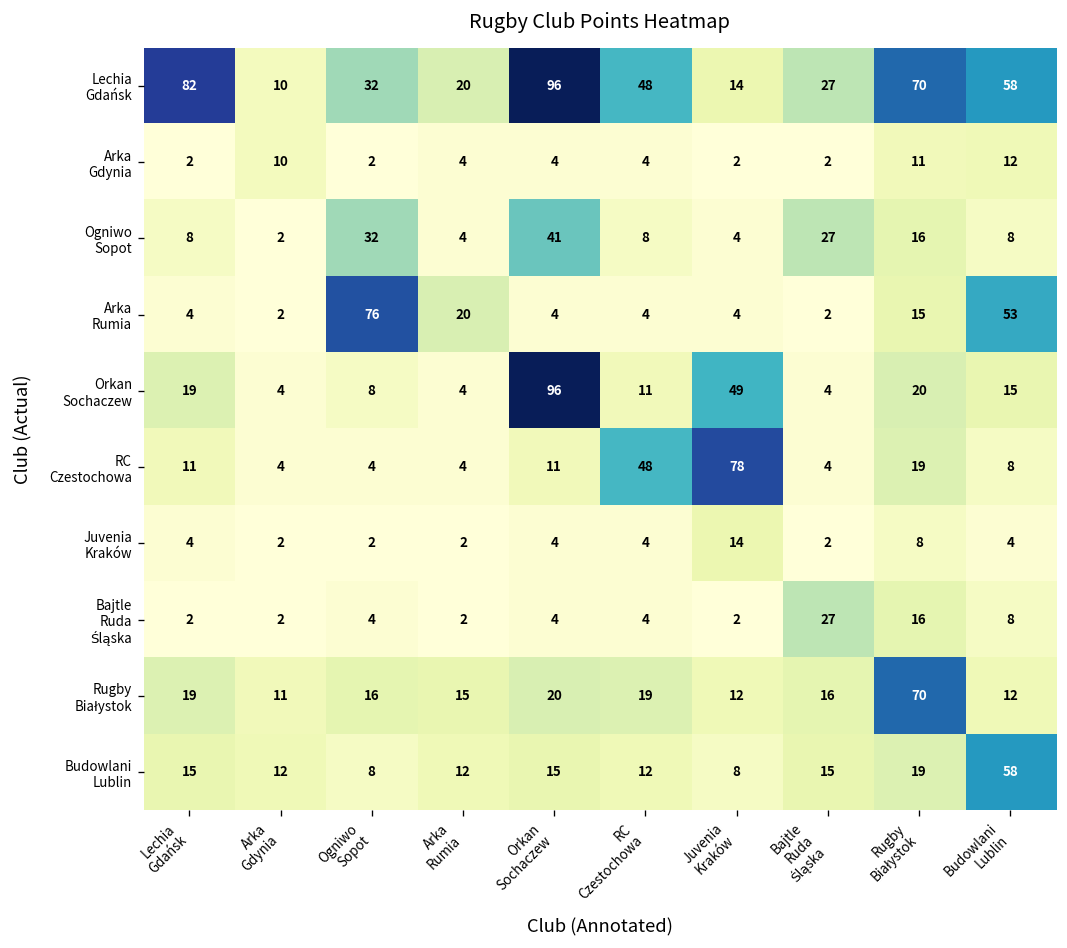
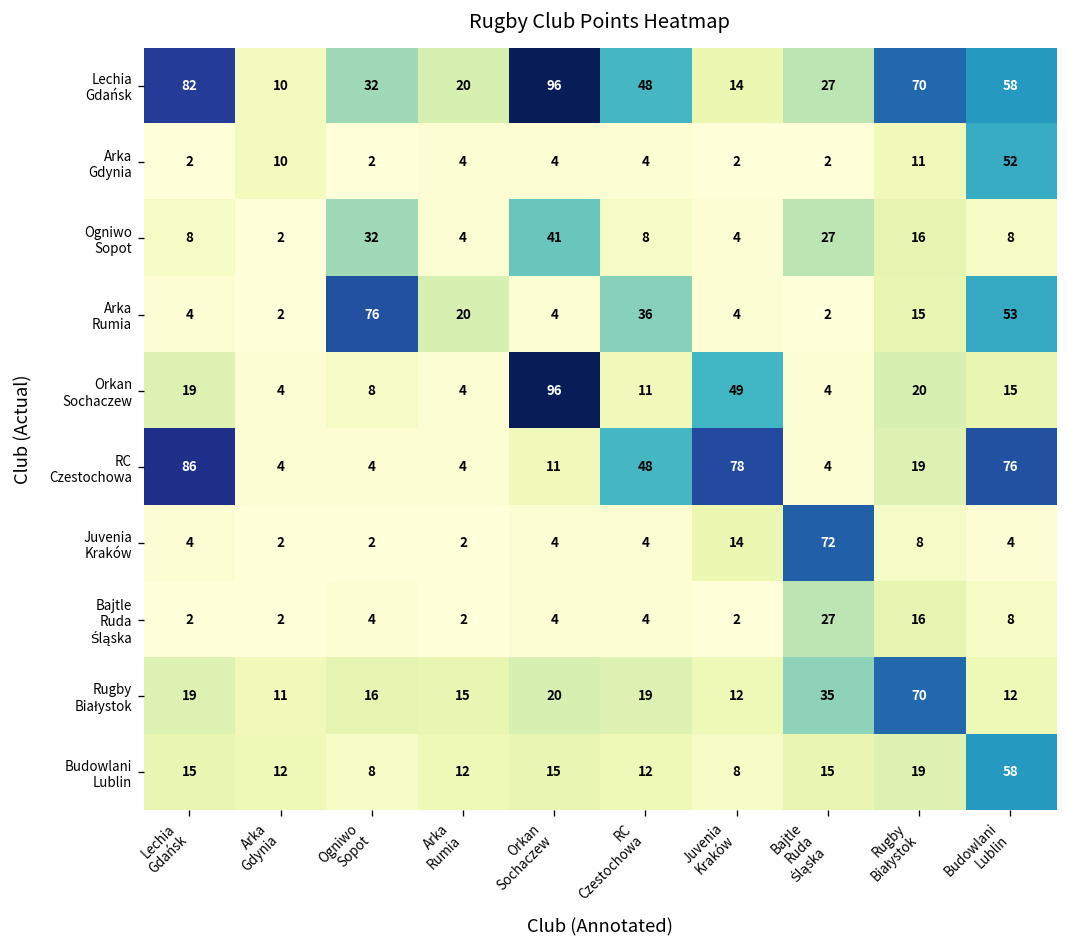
Arka Gdynia, Budowlani Lublin: 12 -> 52
Arka Rumia, RC Czestochowa: 4 -> 36
RC Czestochowa, Lechia Gdańsk: 11 -> 86
RC Czestochowa, Budowlani Lublin: 8 -> 76
Juvenia Kraków, Bajtle Ruda Śląska: 2 -> 72
Rugby Białystok, Bajtle Ruda Śląska: 16 -> 35
